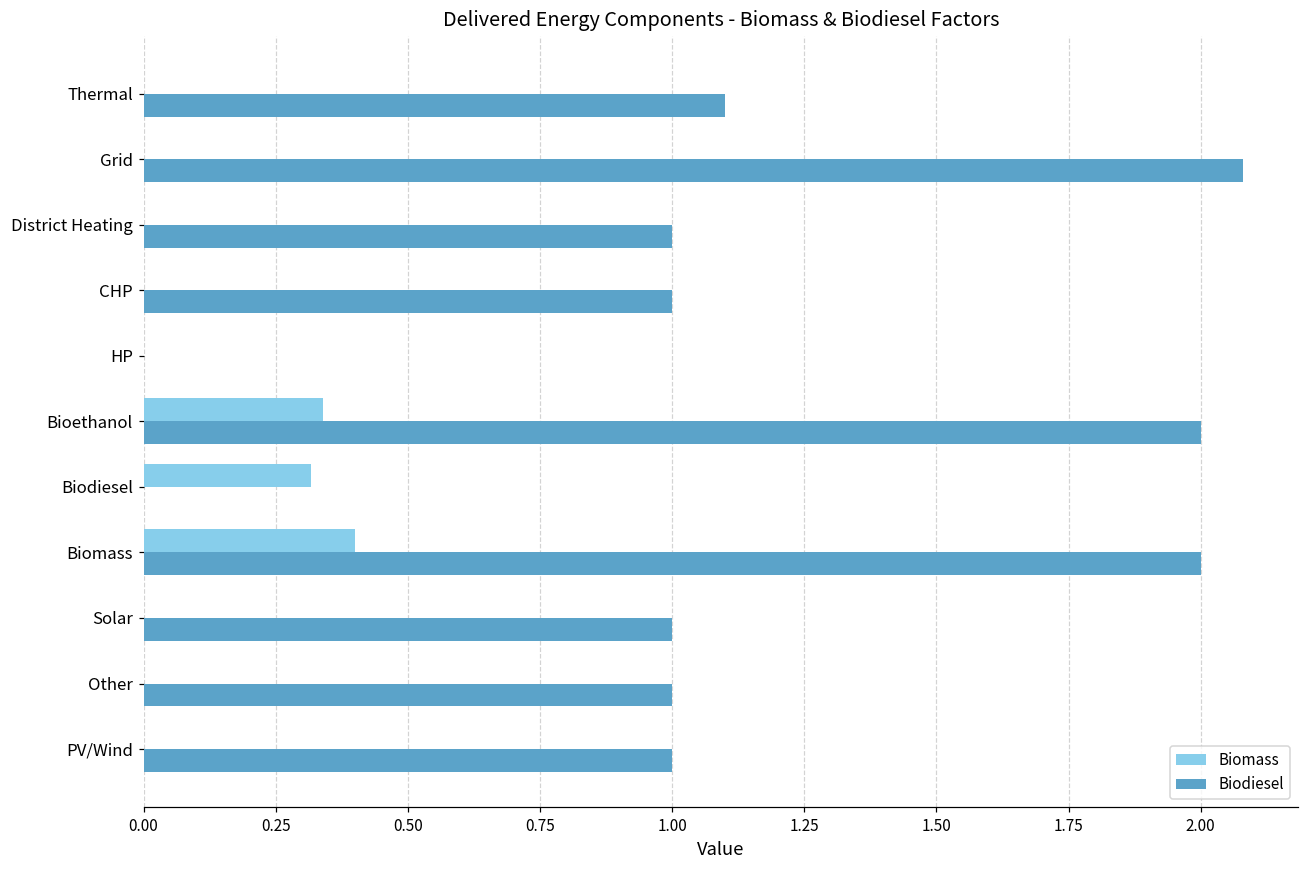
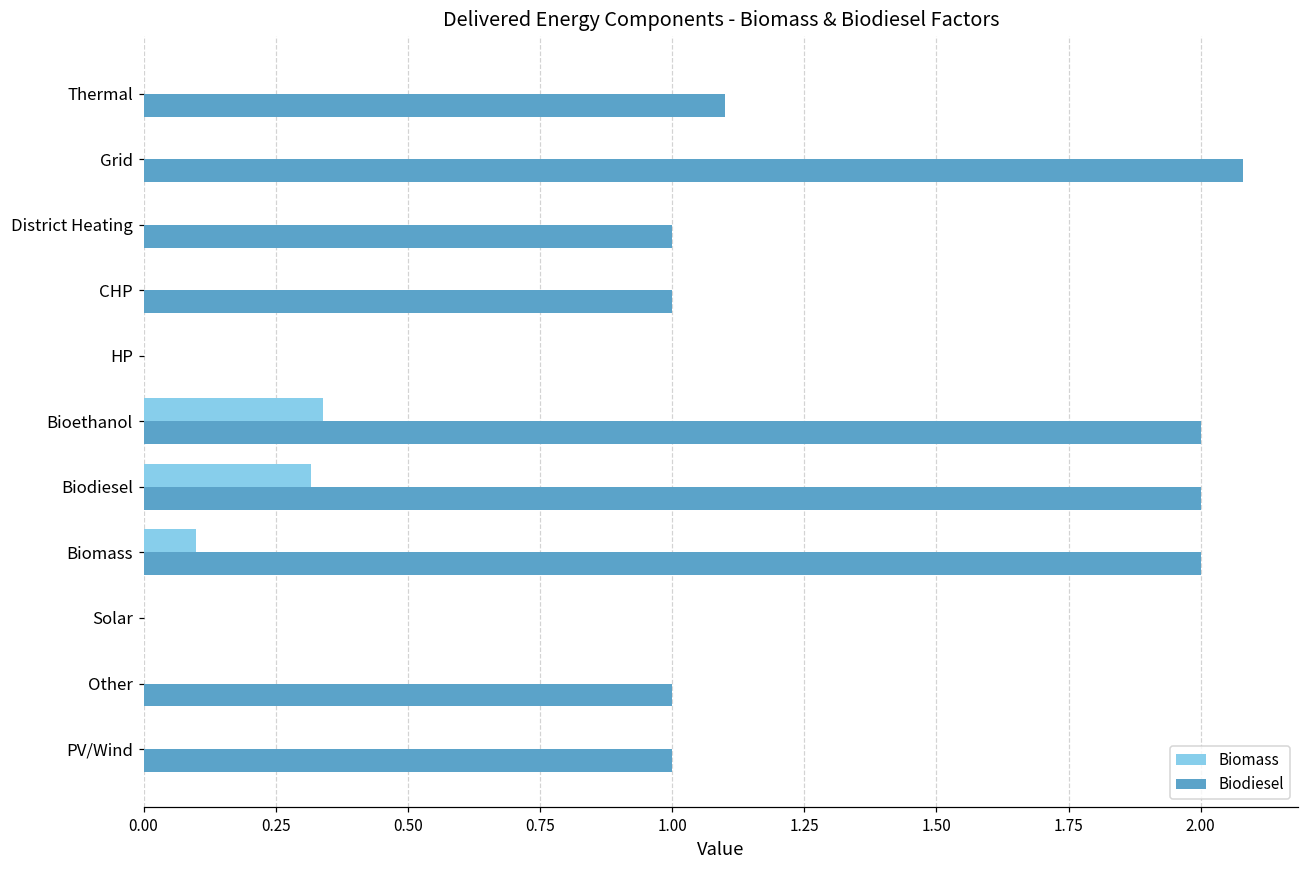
Biodiesel, Biodiesel: 0 -> 2
Biomass, Biomass: 0.4 -> 0.1
Biodiesel, Solar: 1 -> 0
